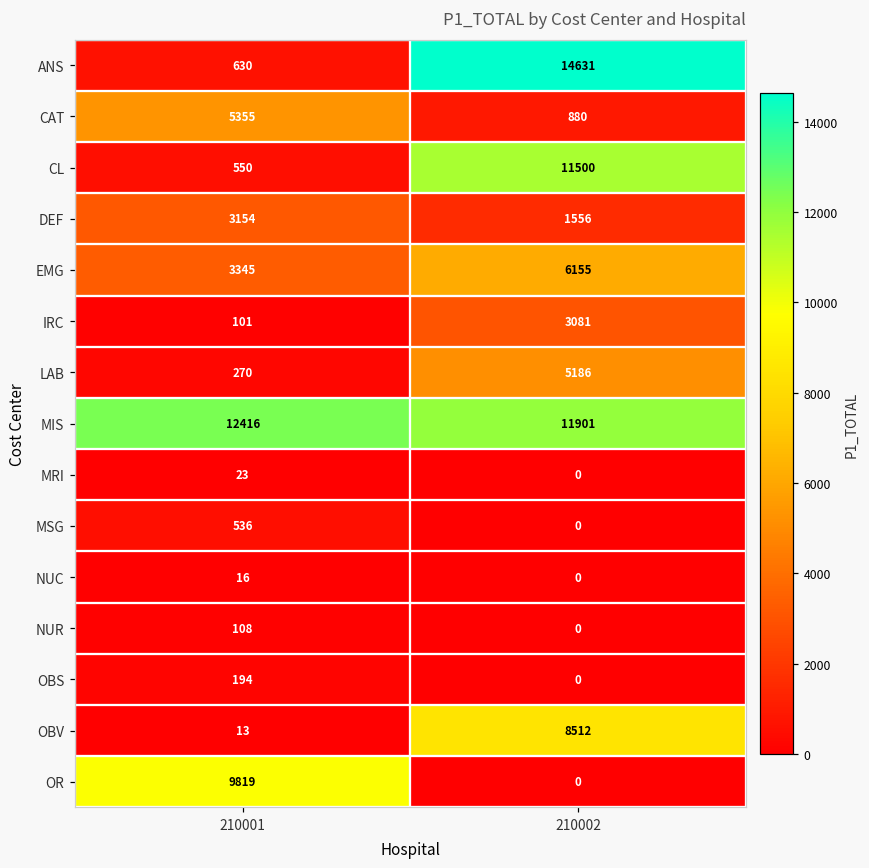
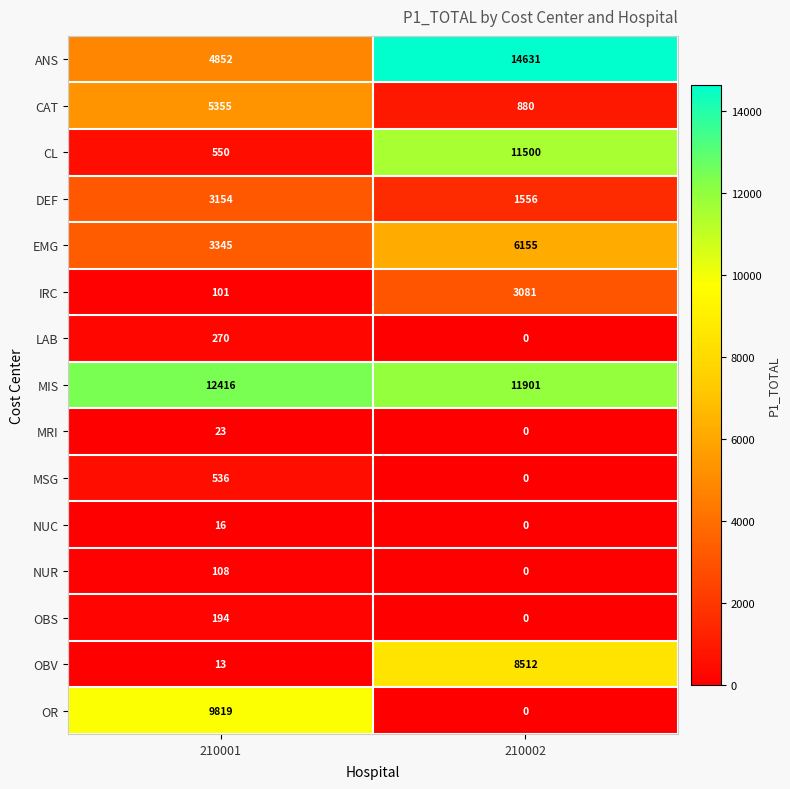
ANS, 210001: 630 -> 4852
LAB, 210002: 5186 -> 0
